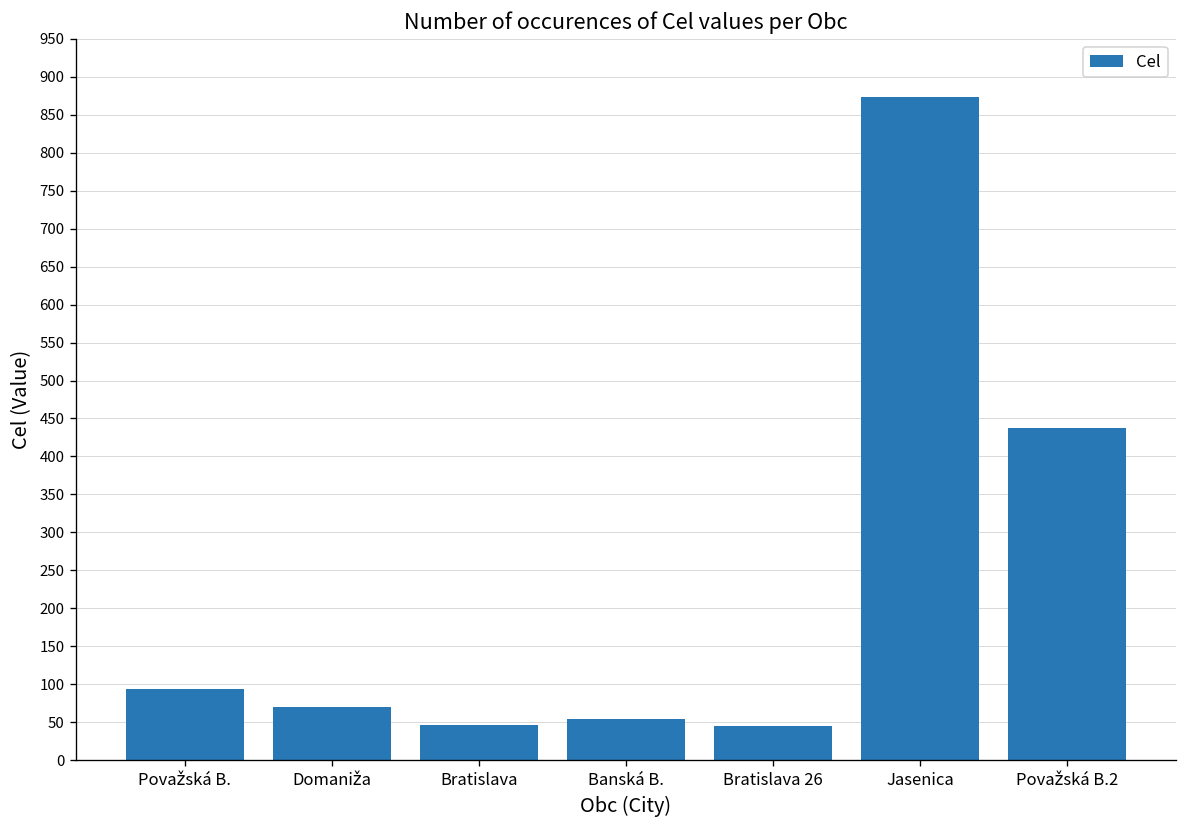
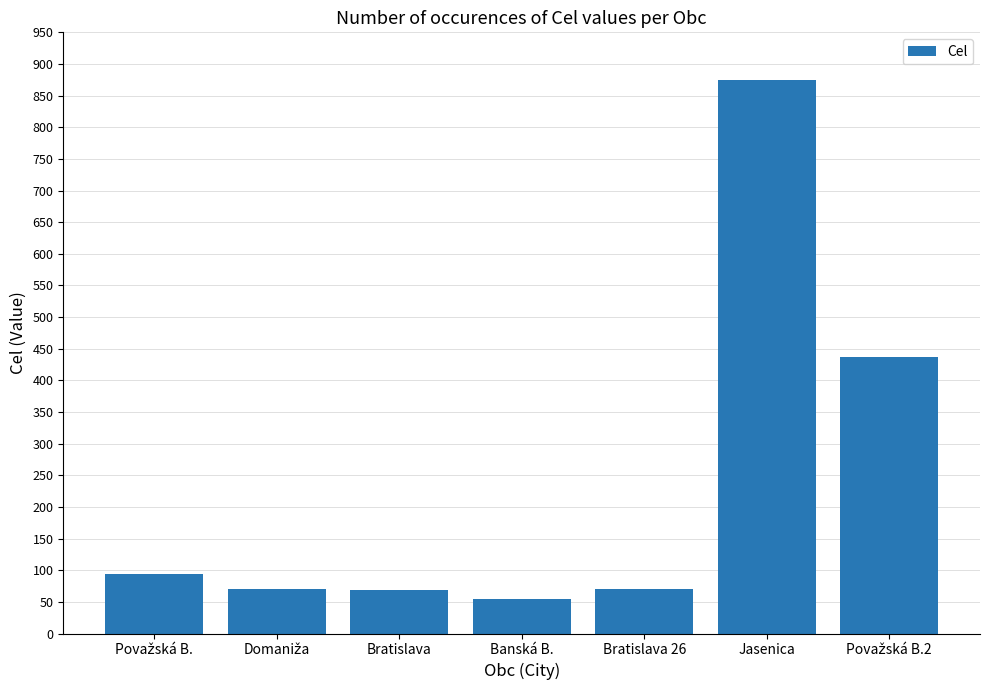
Bratislava: 50 -> 70
Bratislava 26: 50 -> 70
